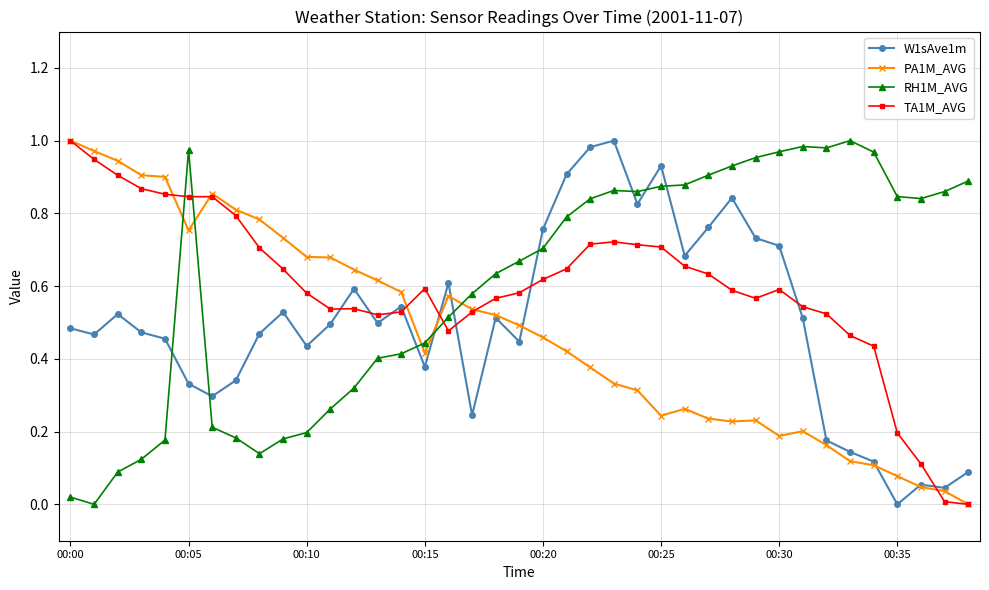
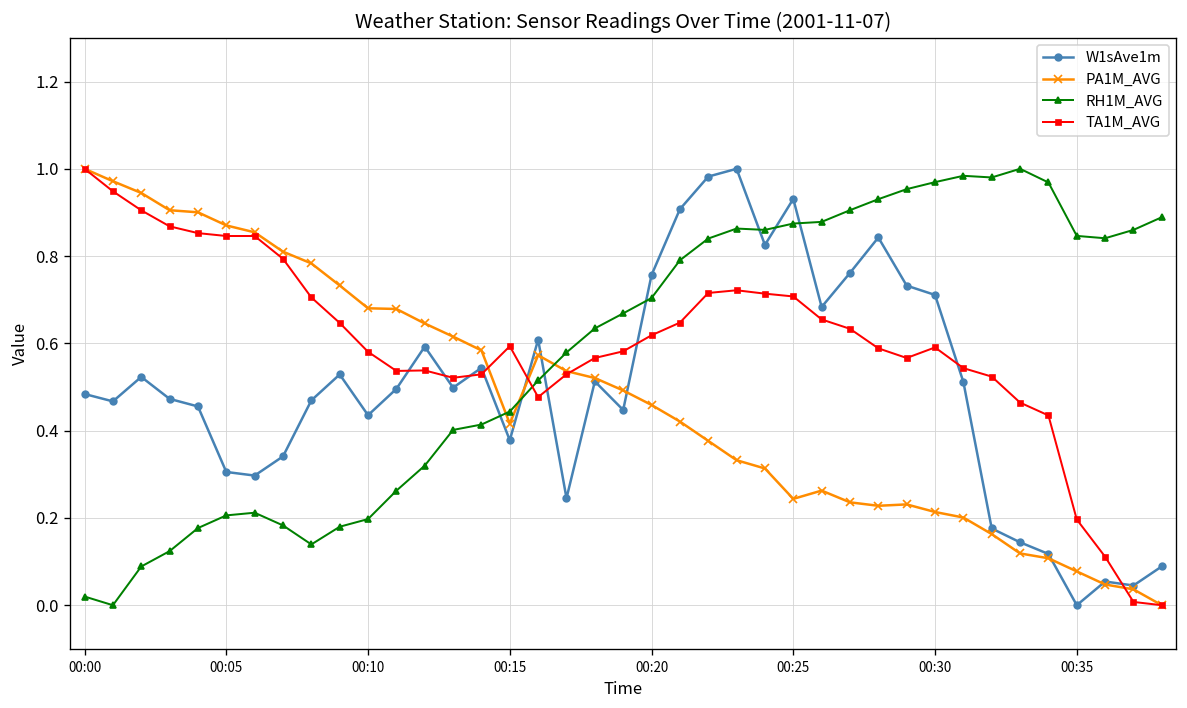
W1sAve1m, 00:05: 0.33 -> 0.31
PA1M_AVG, 00:05: 0.75 -> 0.87
RH1M_AVG, 00:05: 0.97 -> 0.21
PA1M_AVG, 00:30: 0.19 -> 0.21
